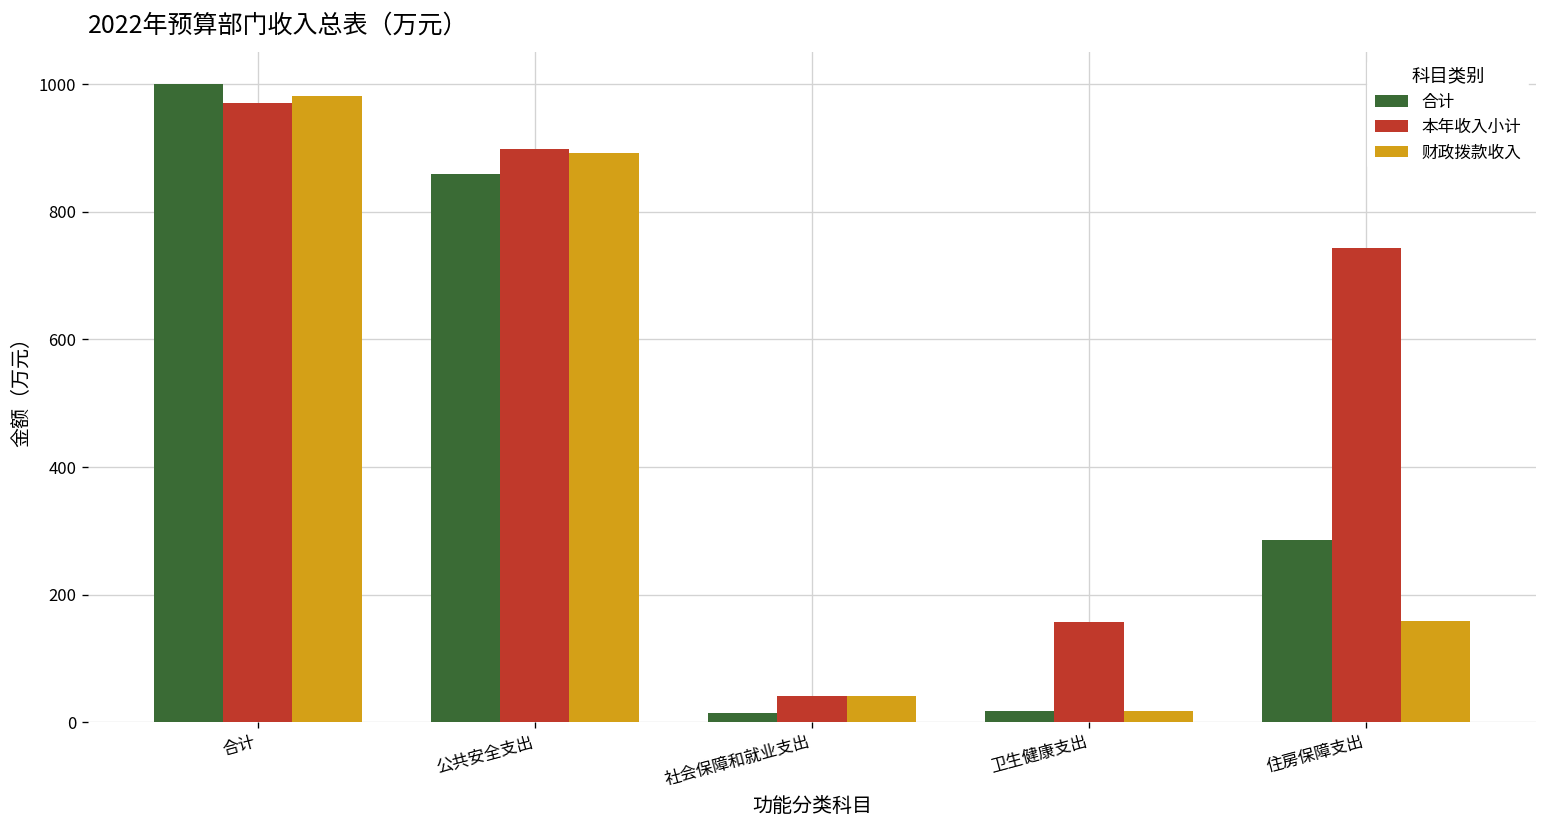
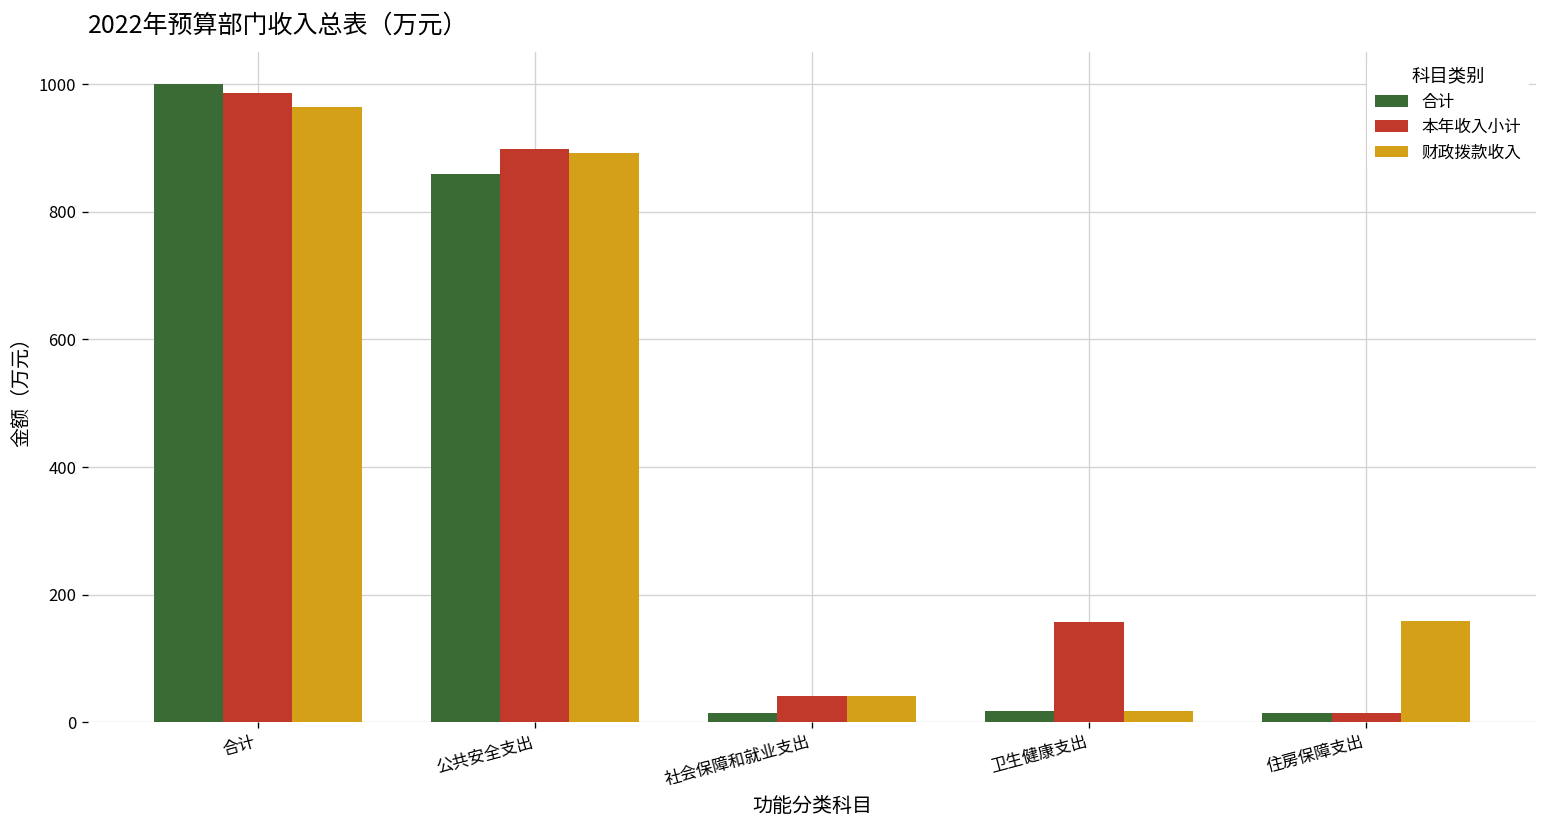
本年收入小计, 合计: 970 -> 990
财政拨款收入, 合计: 980 -> 960
合计, 住房保障支出: 290 -> 10
本年收入小计, 住房保障支出: 740 -> 10
